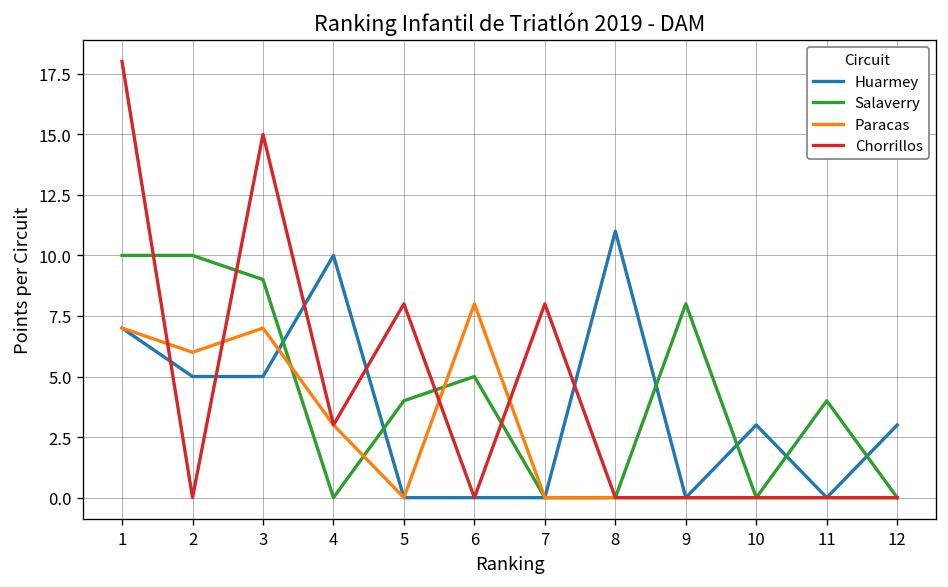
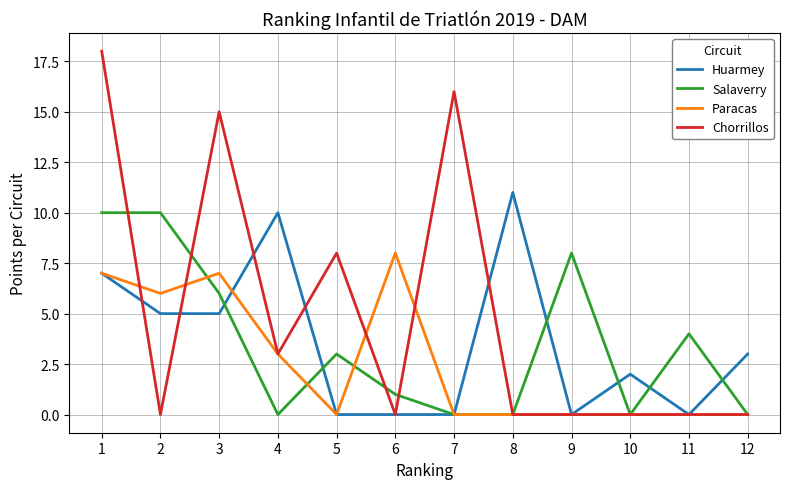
Salaverry, 3: 9 -> 6
Salaverry, 5: 4 -> 3
Salaverry, 6: 5 -> 1
Chorrillos, 7: 8 -> 16
Huarmey, 10: 3 -> 2
